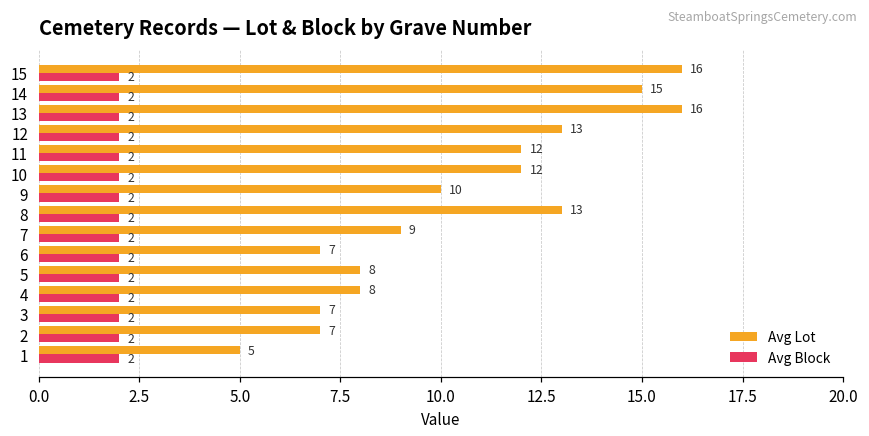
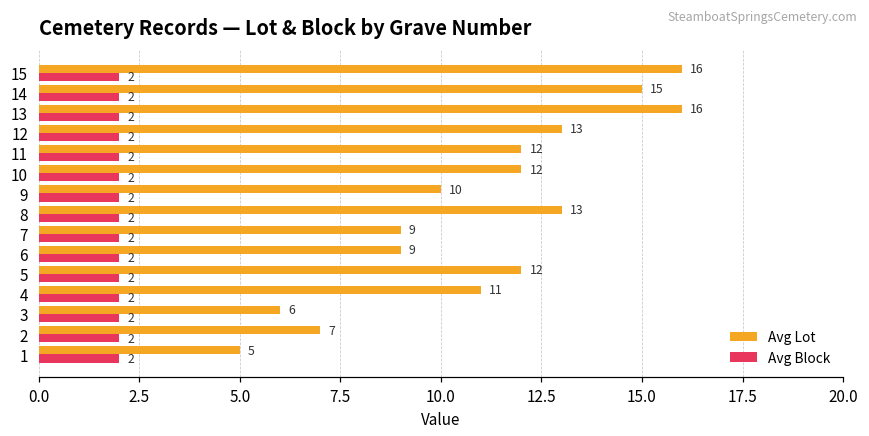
Avg Lot, 6: 7 -> 9
Avg Lot, 5: 8 -> 12
Avg Lot, 4: 8 -> 11
Avg Lot, 3: 7 -> 6
